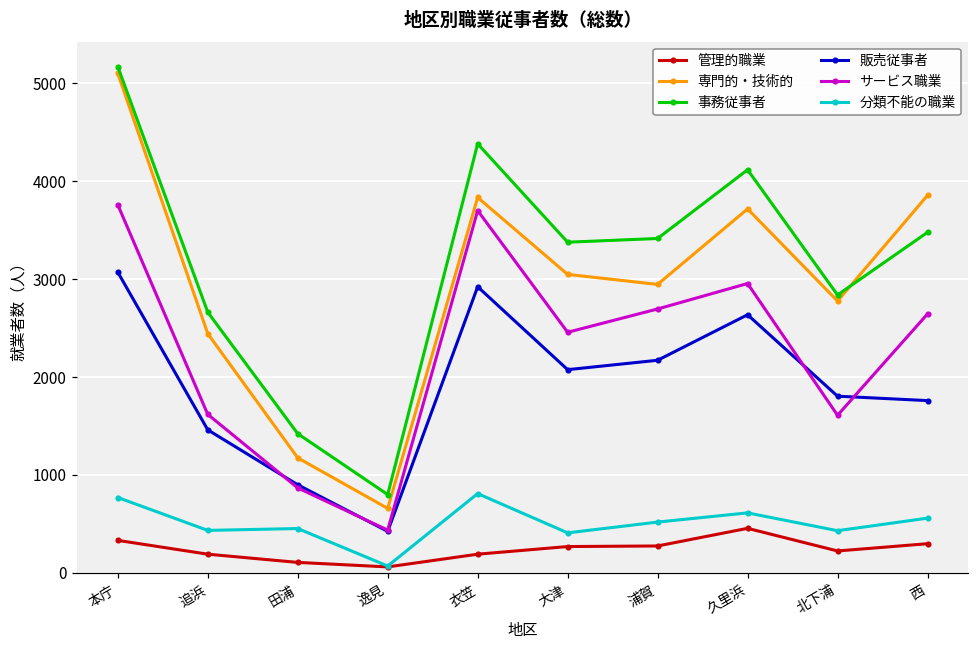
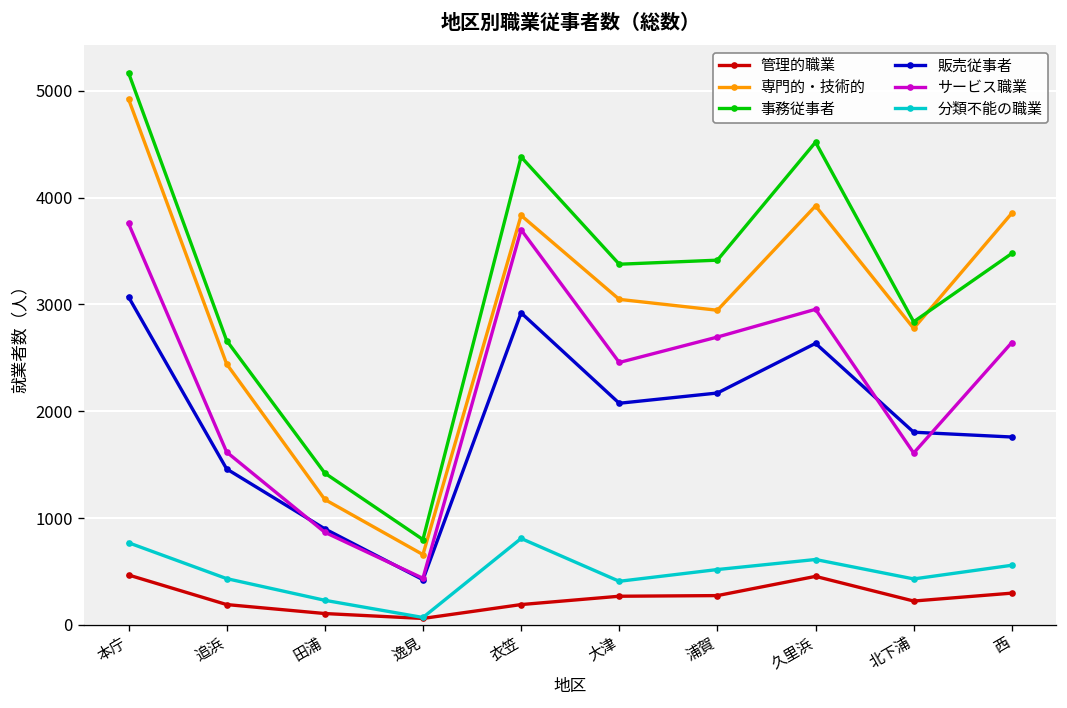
管理的職業, 本庁: 300 -> 500
専門的・技術的, 本庁: 5100 -> 4900
分類不能の職業, 田浦: 500 -> 200
専門的・技術的, 久里浜: 3700 -> 3900
事務従事者, 久里浜: 4100 -> 4500
